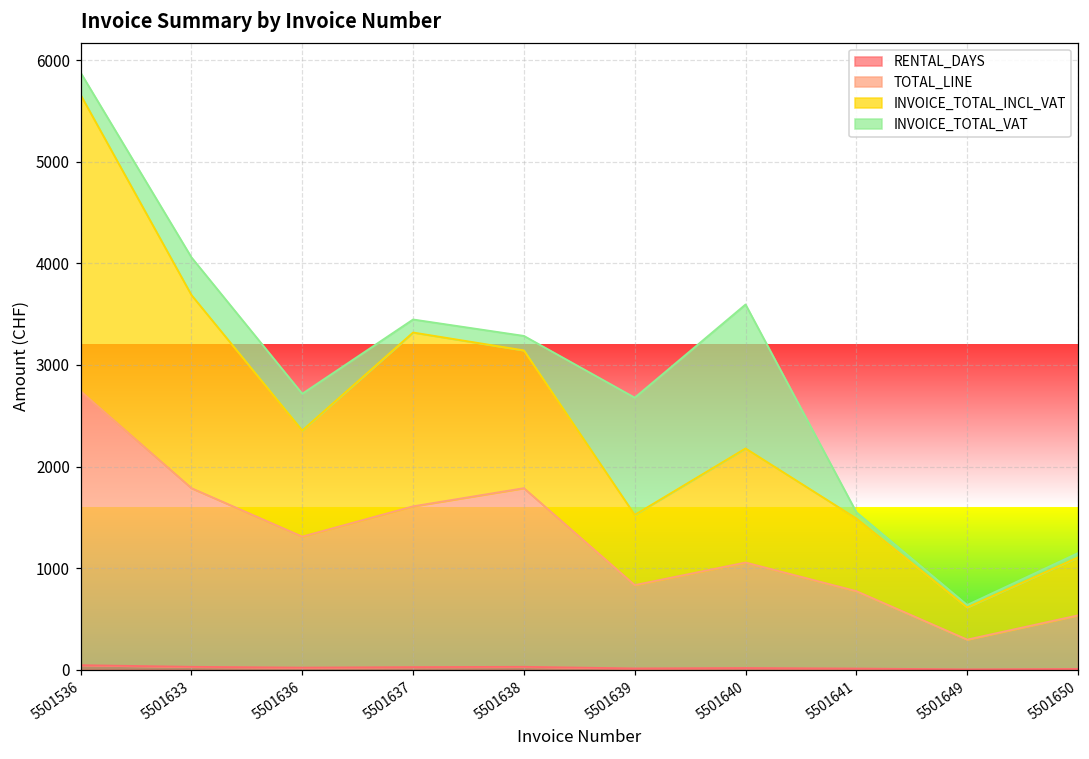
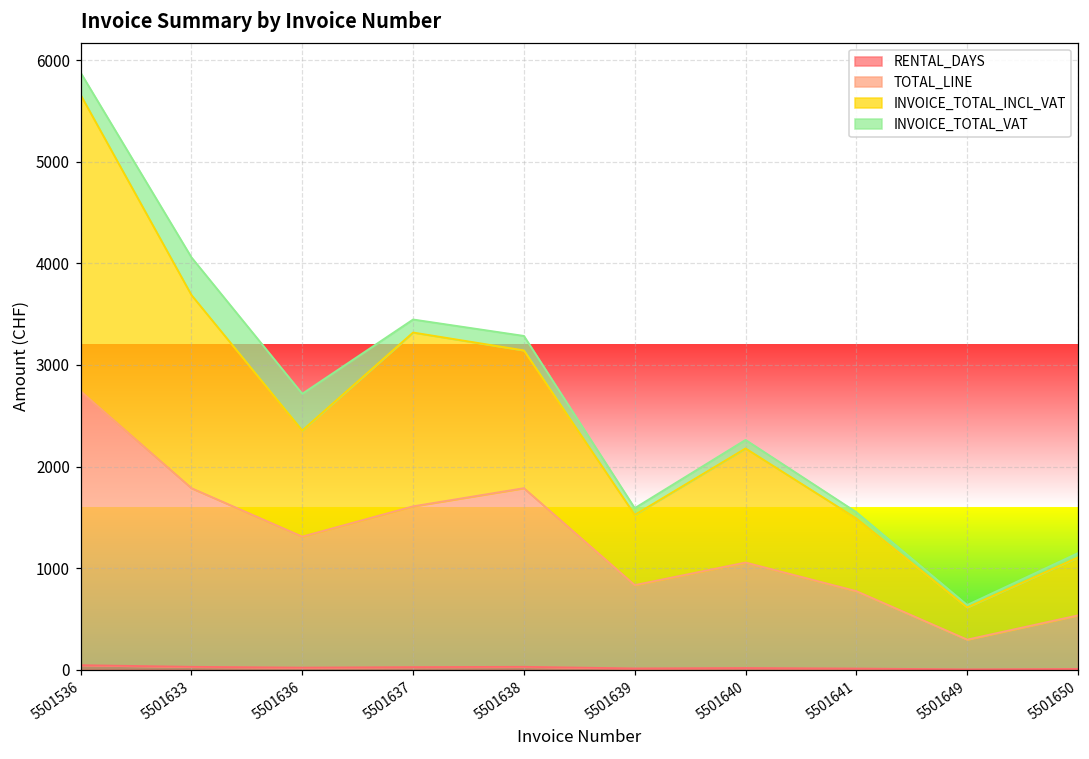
INVOICE_TOTAL_VAT, 5501639: 1200 -> 100
INVOICE_TOTAL_VAT, 5501640: 1400 -> 100
